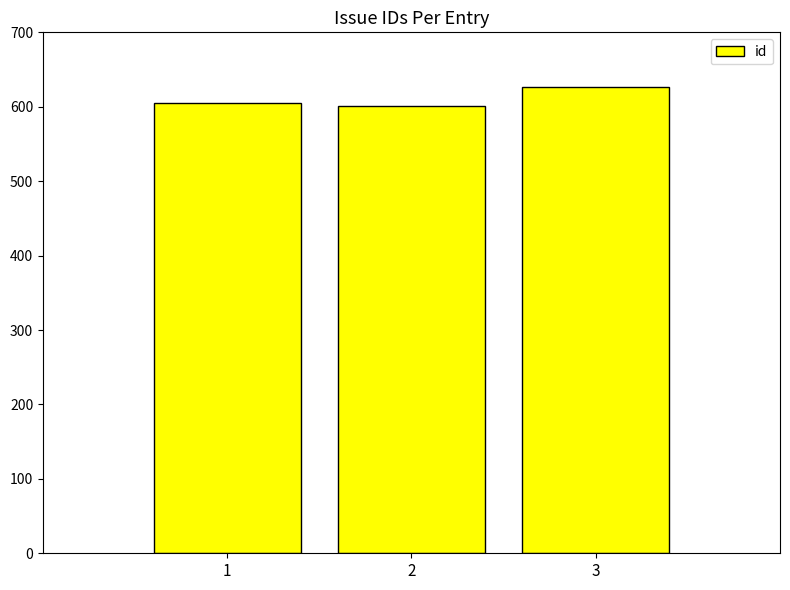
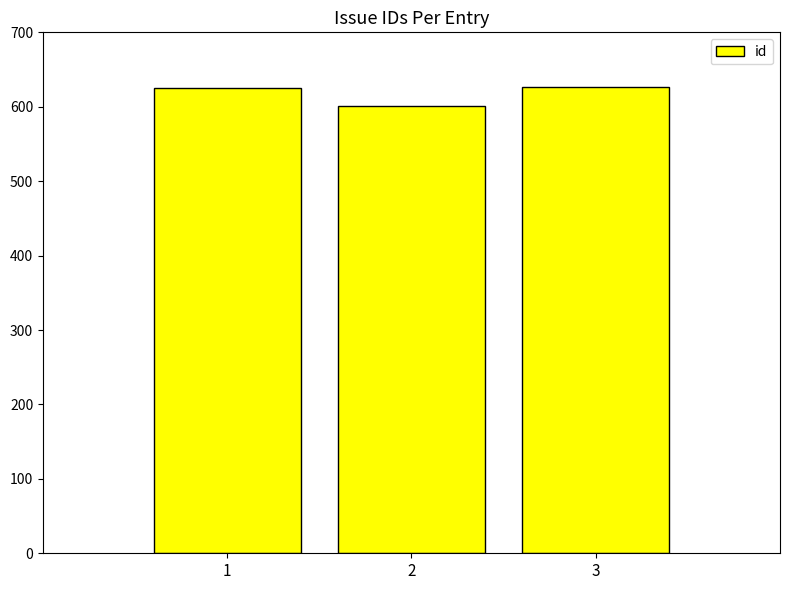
1: 610 -> 630
